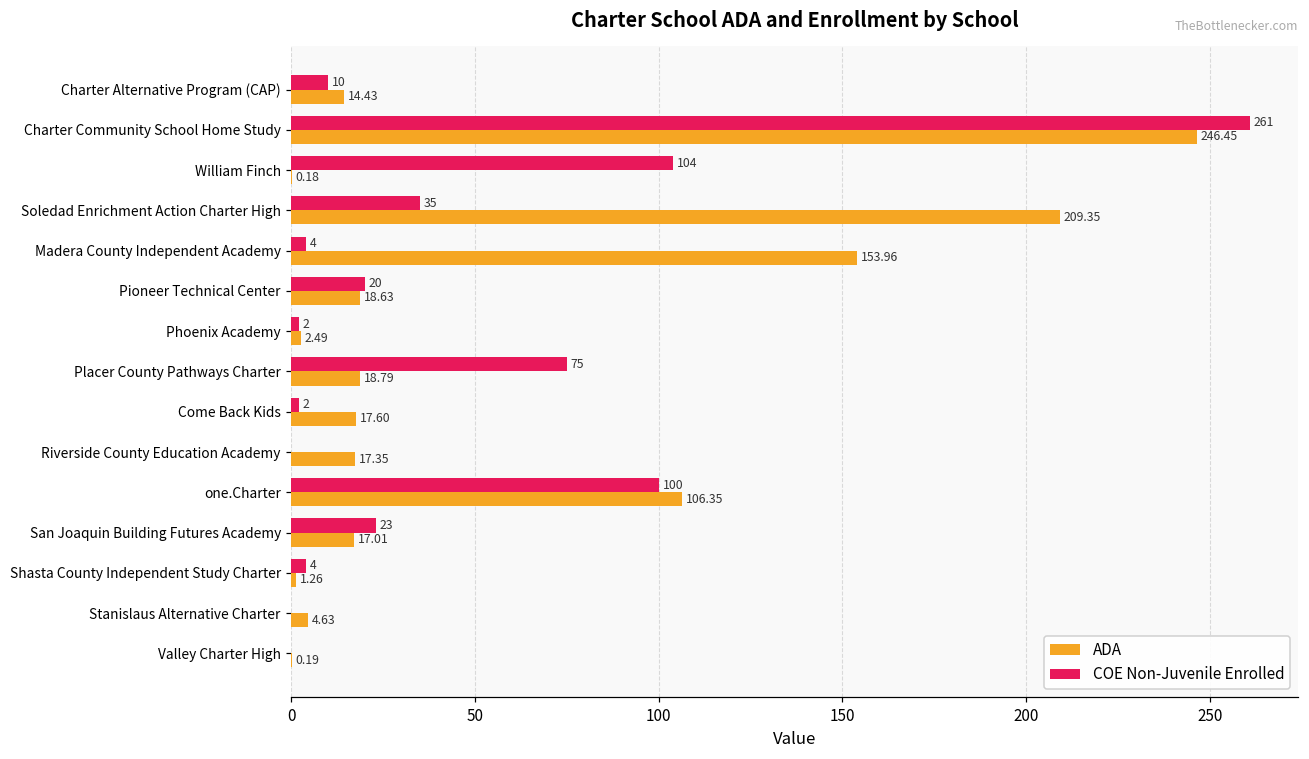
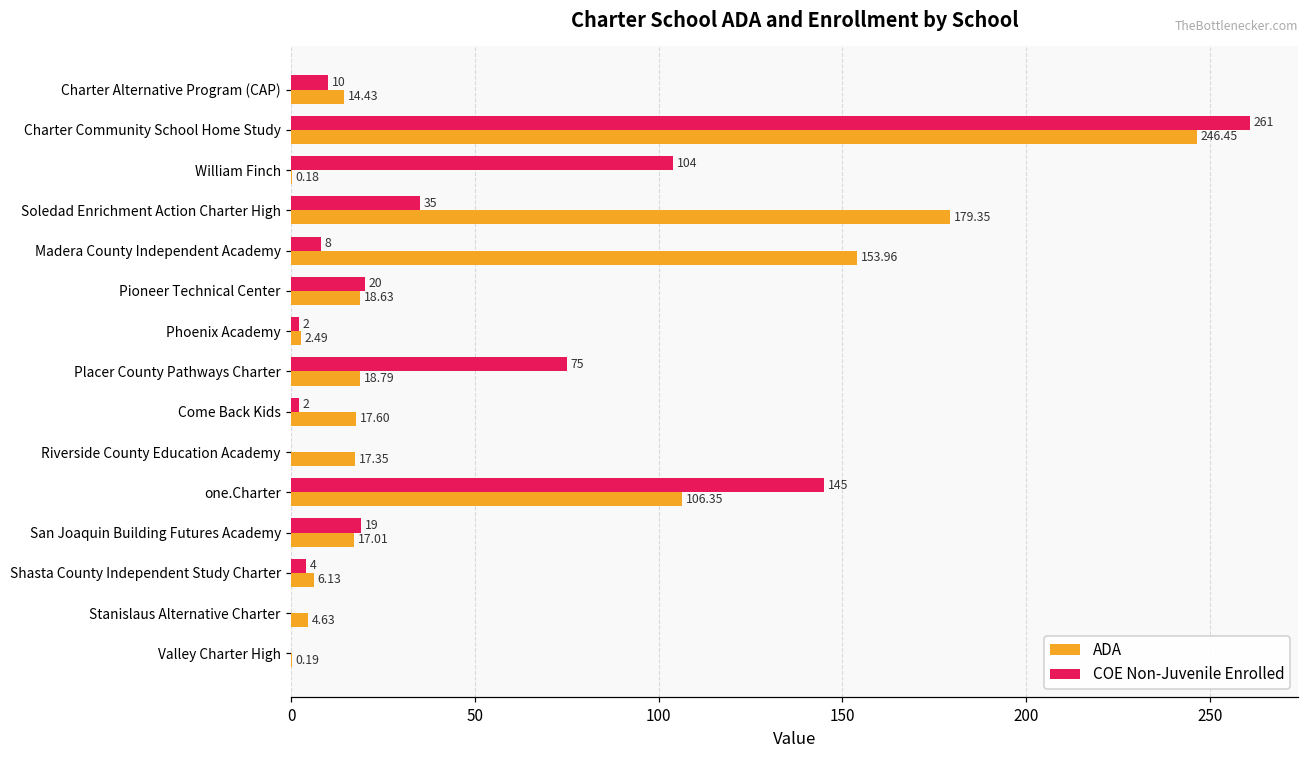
ADA, Soledad Enrichment Action Charter High: 209.35 -> 179.35
COE Non-Juvenile Enrolled, Madera County Independent Academy: 4 -> 8
COE Non-Juvenile Enrolled, one.Charter: 100 -> 145
COE Non-Juvenile Enrolled, San Joaquin Building Futures Academy: 23 -> 19
ADA, Shasta County Independent Study Charter: 1.26 -> 6.13
